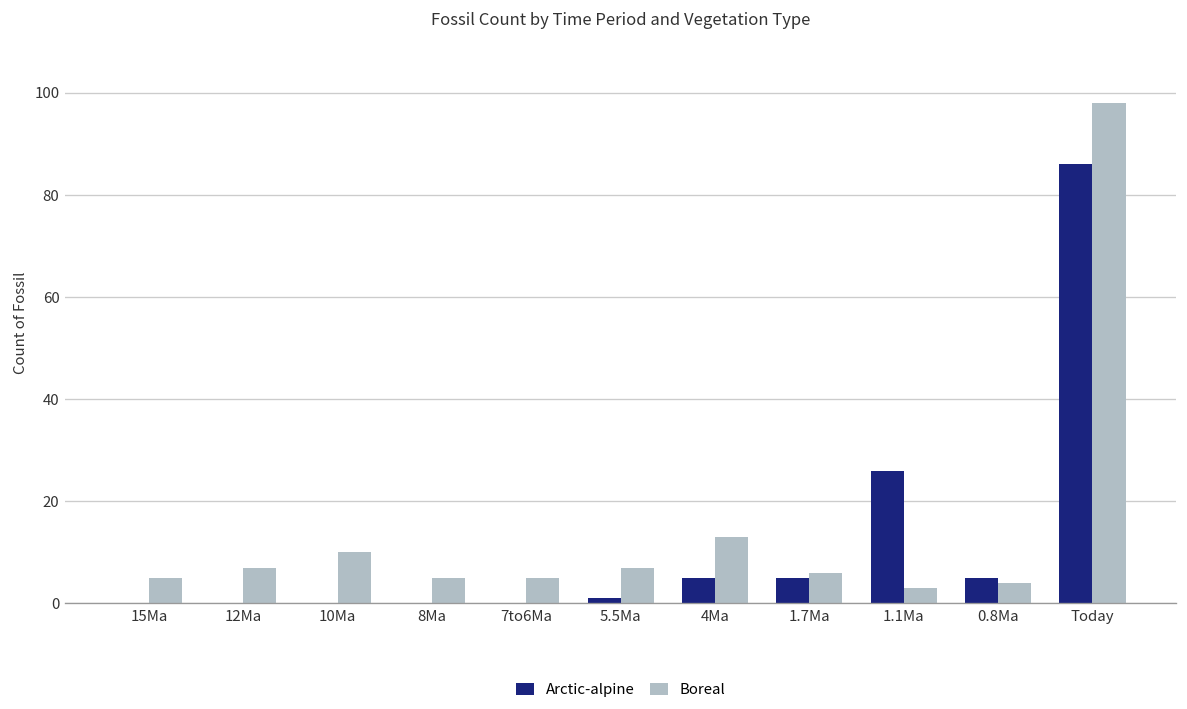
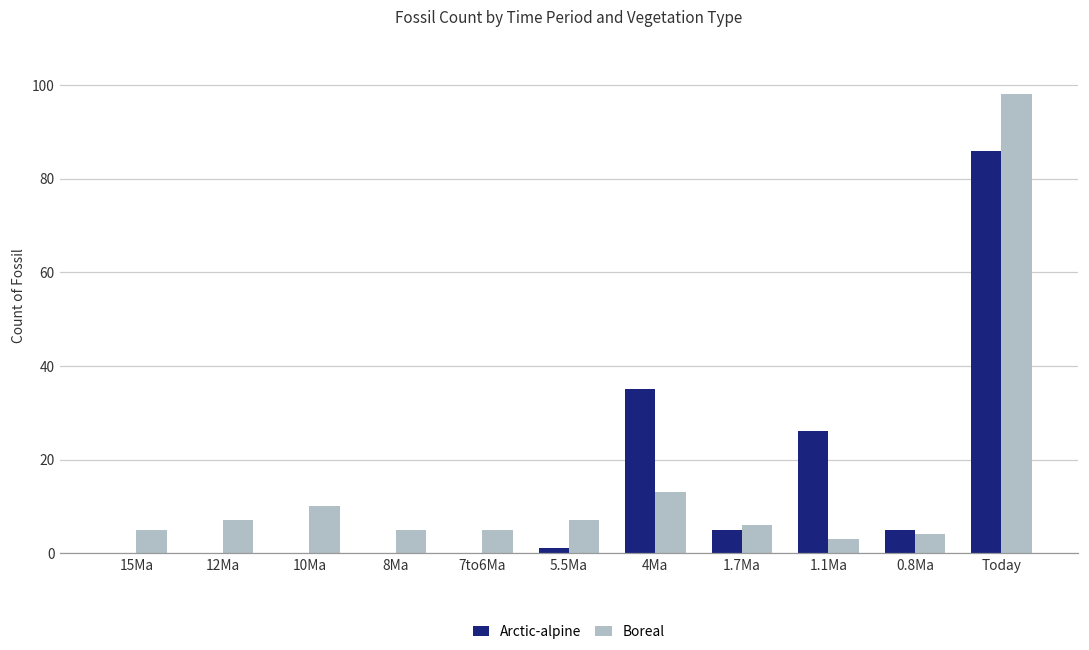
Arctic-alpine, 4Ma: 5 -> 35
